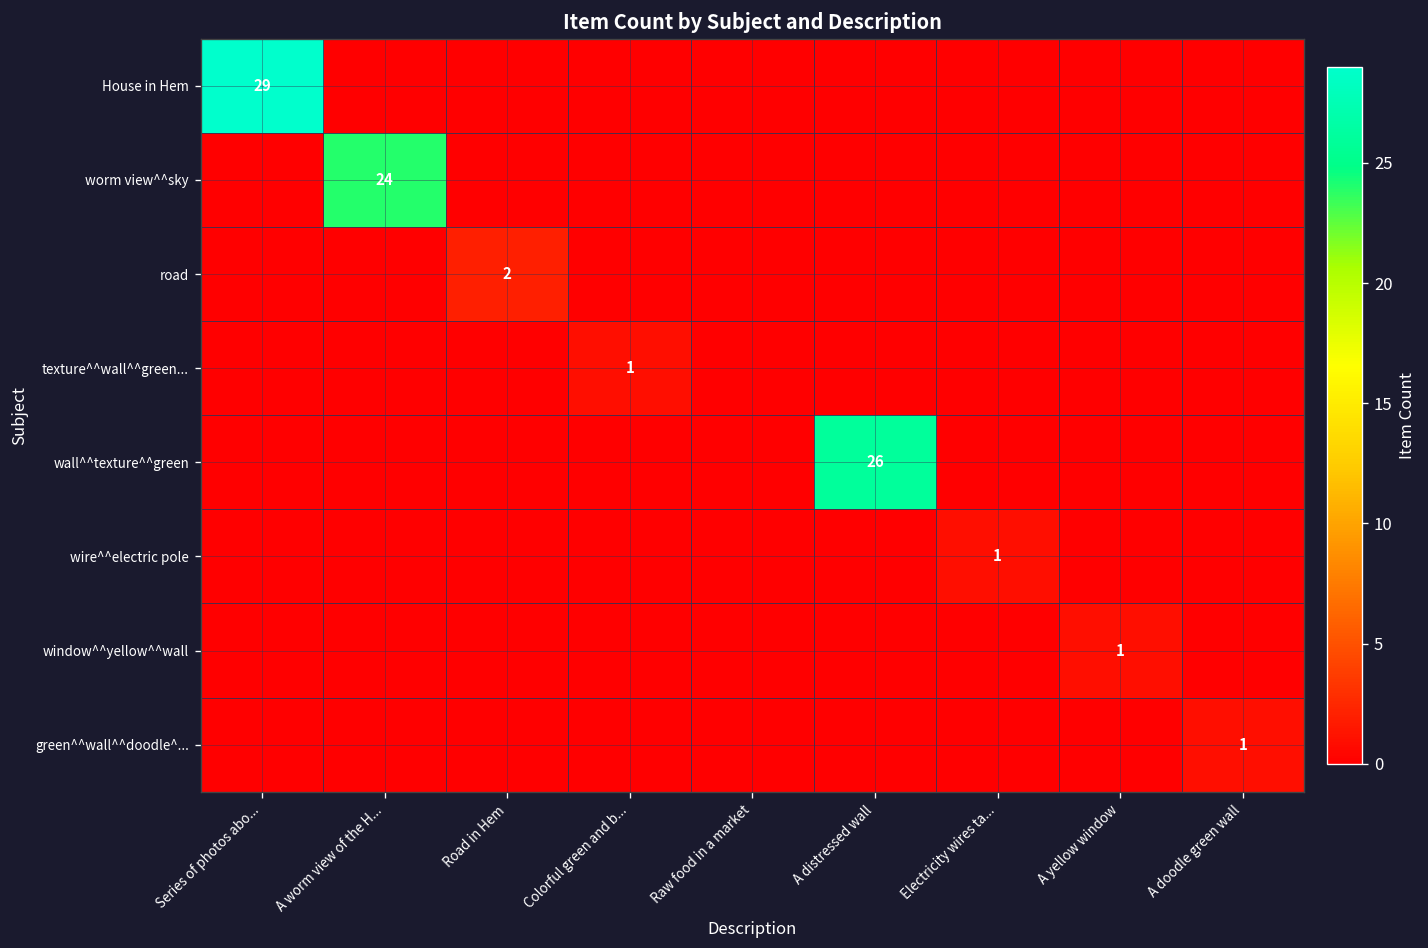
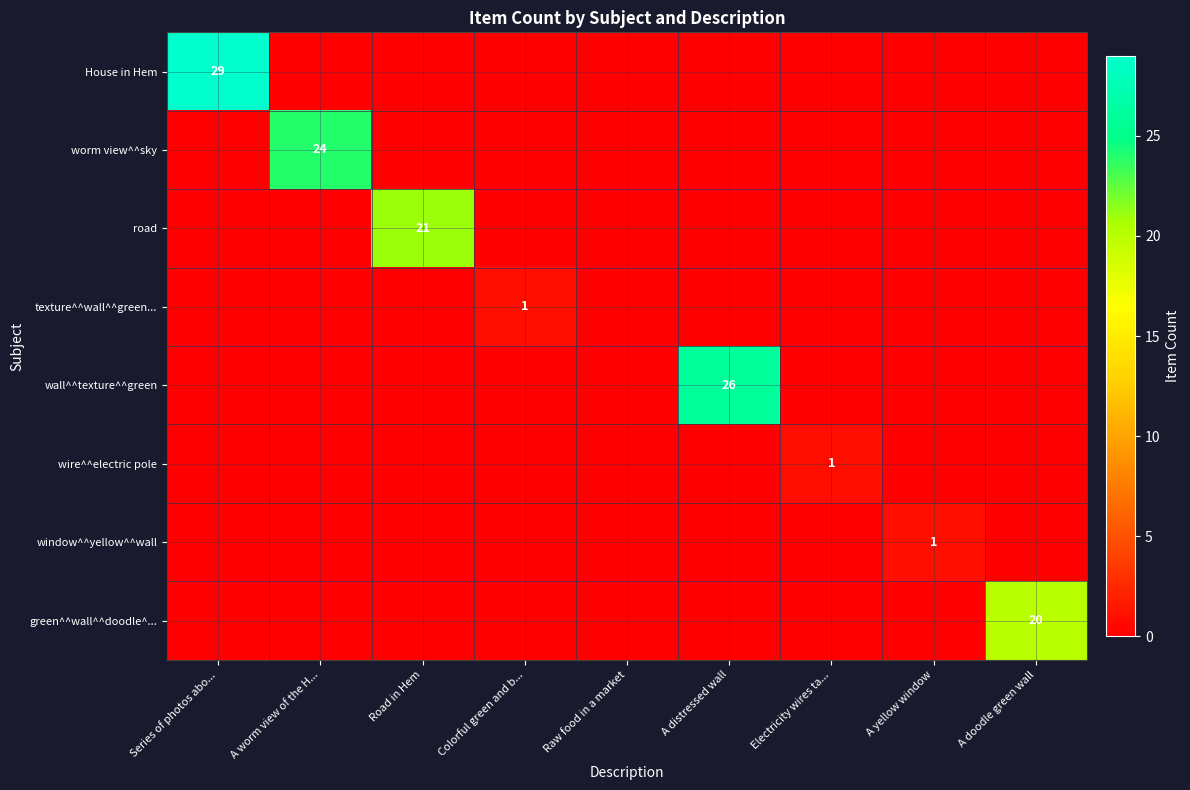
road, Road in Hem: 2 -> 21
green^^wall^^doodle^..., A doodle green wall: 1 -> 20
